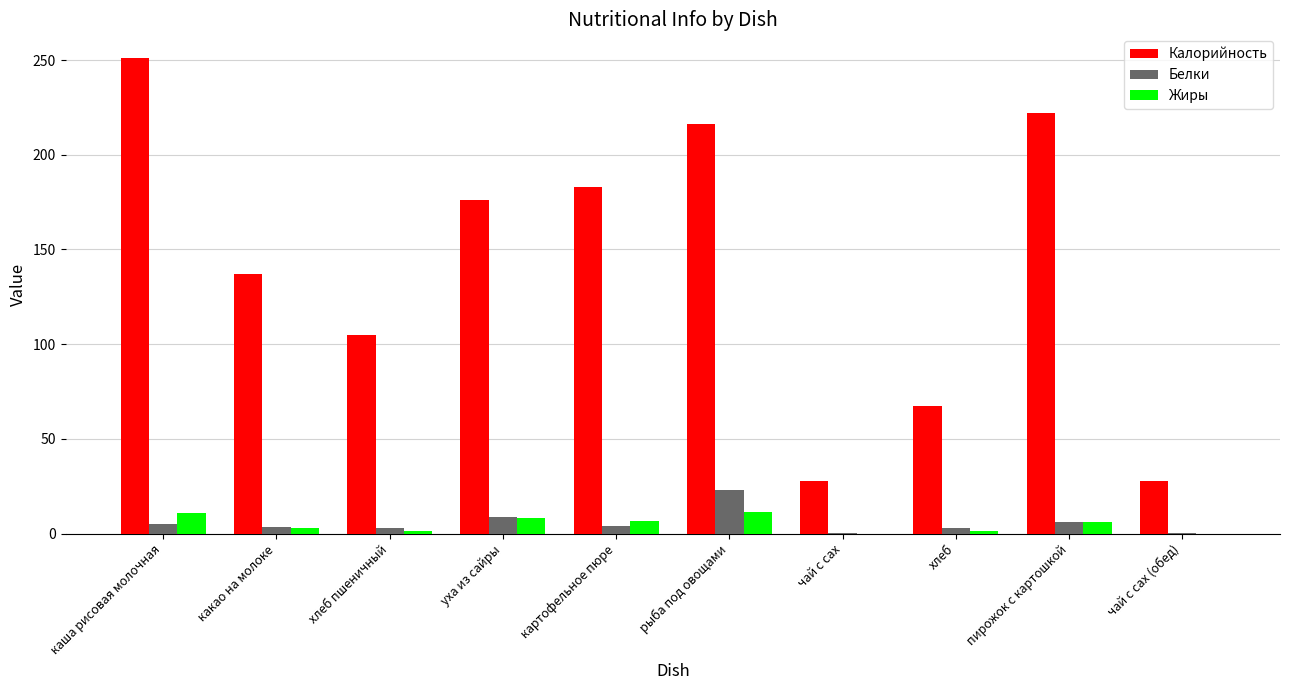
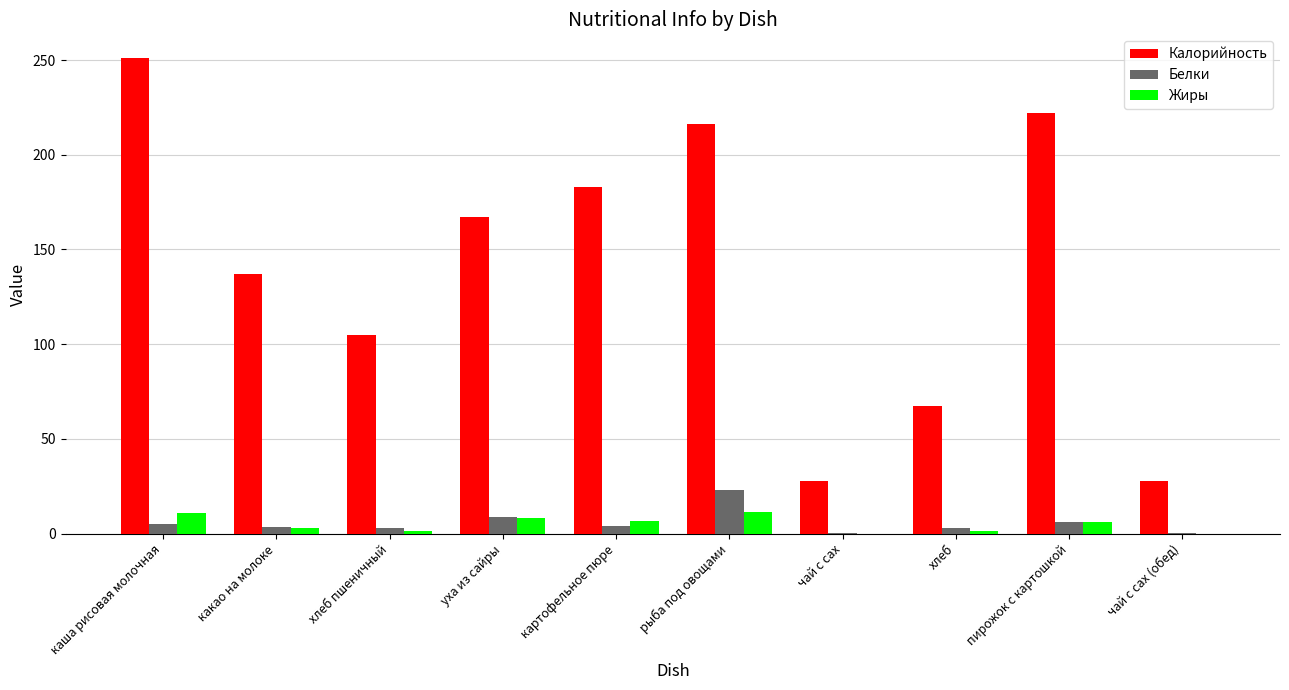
Калорийность, уха из сайры: 176 -> 167
